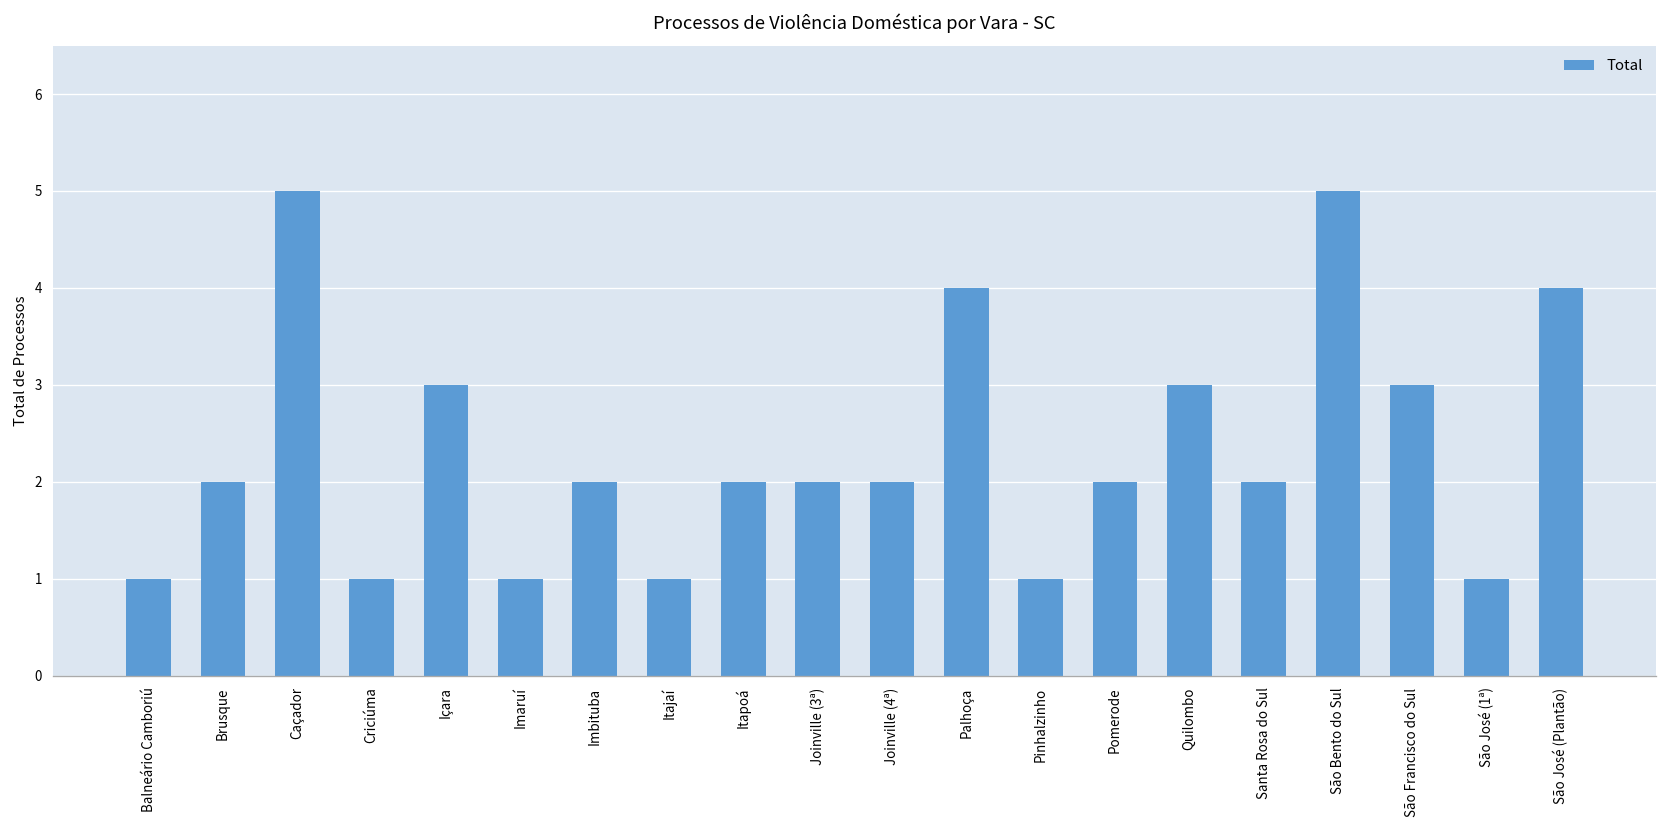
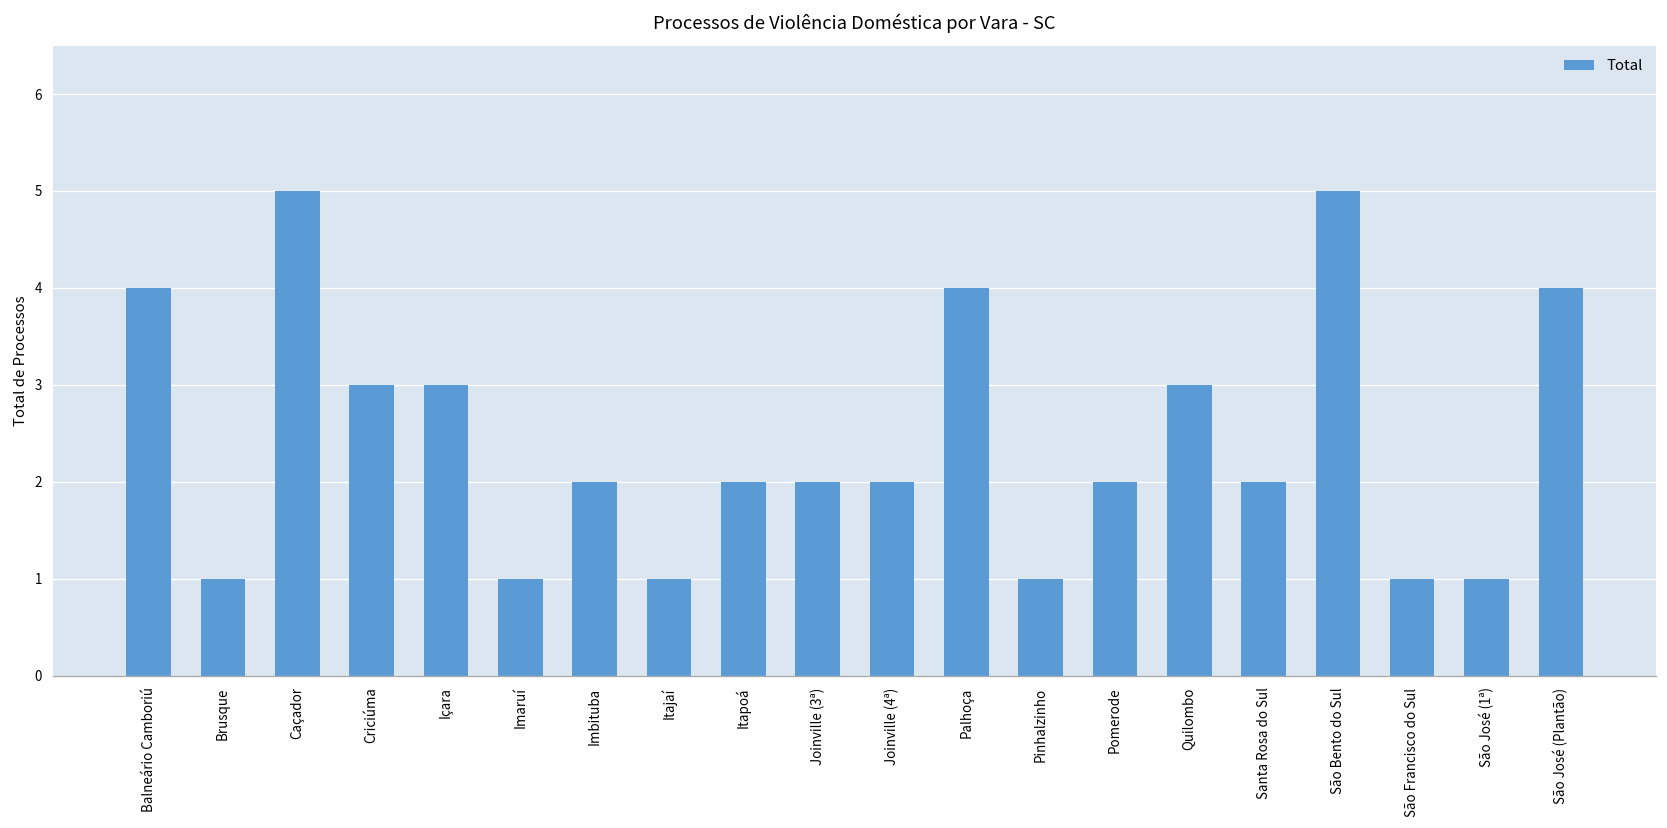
Balneário Camboriú: 1 -> 4
Brusque: 2 -> 1
Criciúma: 1 -> 3
São Francisco do Sul: 3 -> 1
